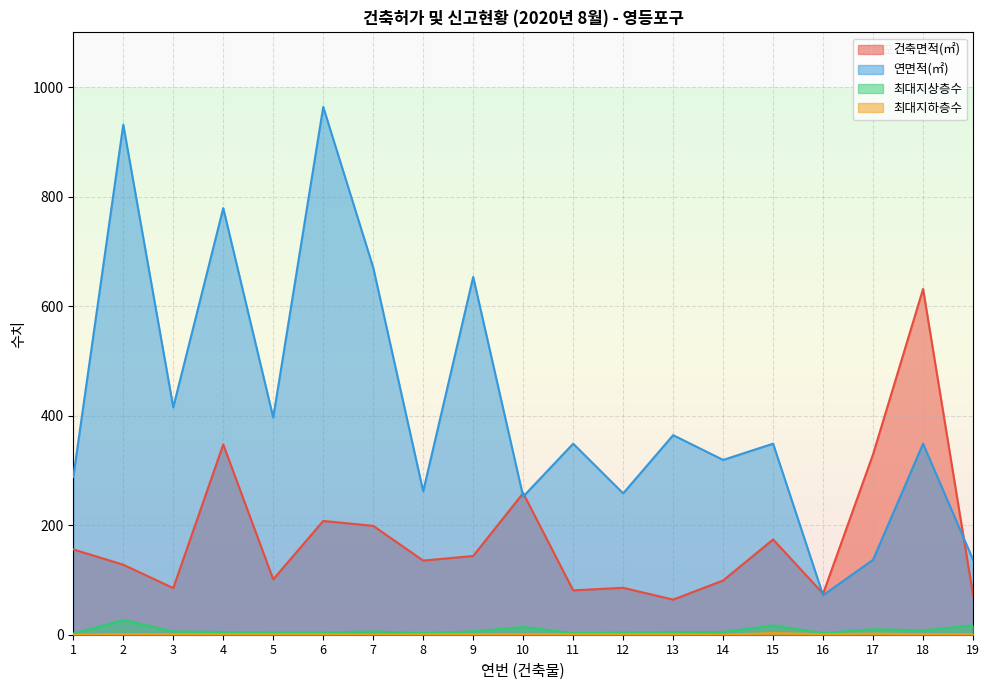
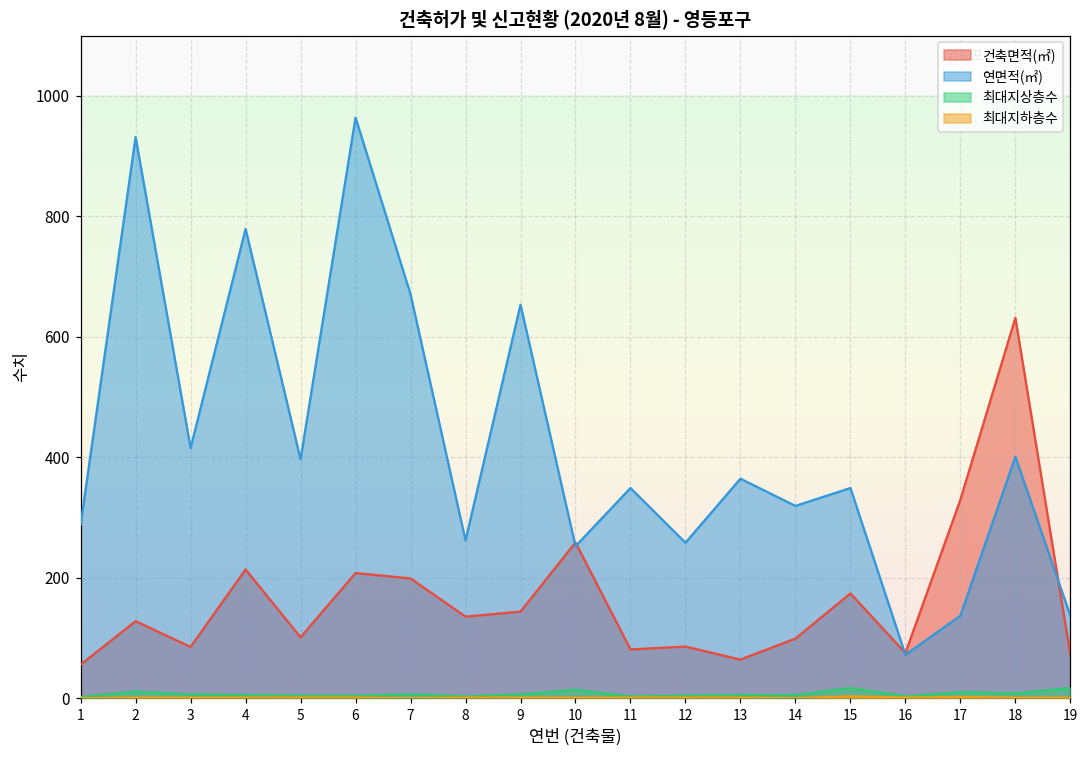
건축면적(㎡), 1: 160 -> 60
최대지상층수, 2: 30 -> 10
건축면적(㎡), 4: 350 -> 210
연면적(㎡), 18: 350 -> 400
